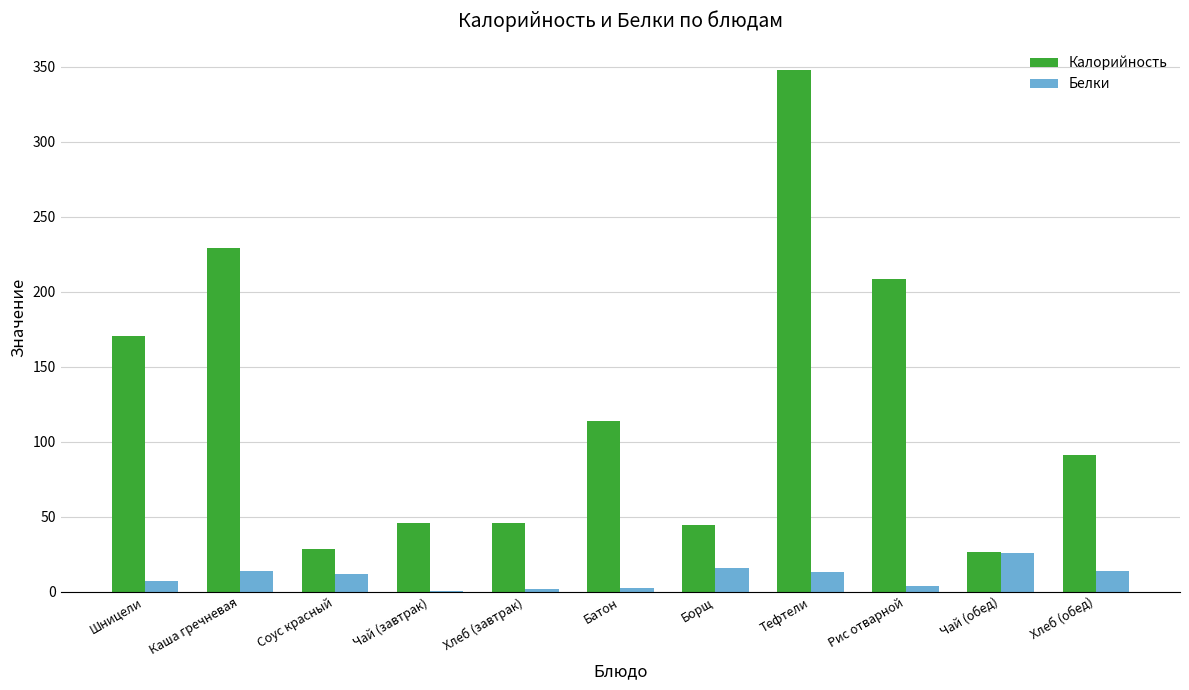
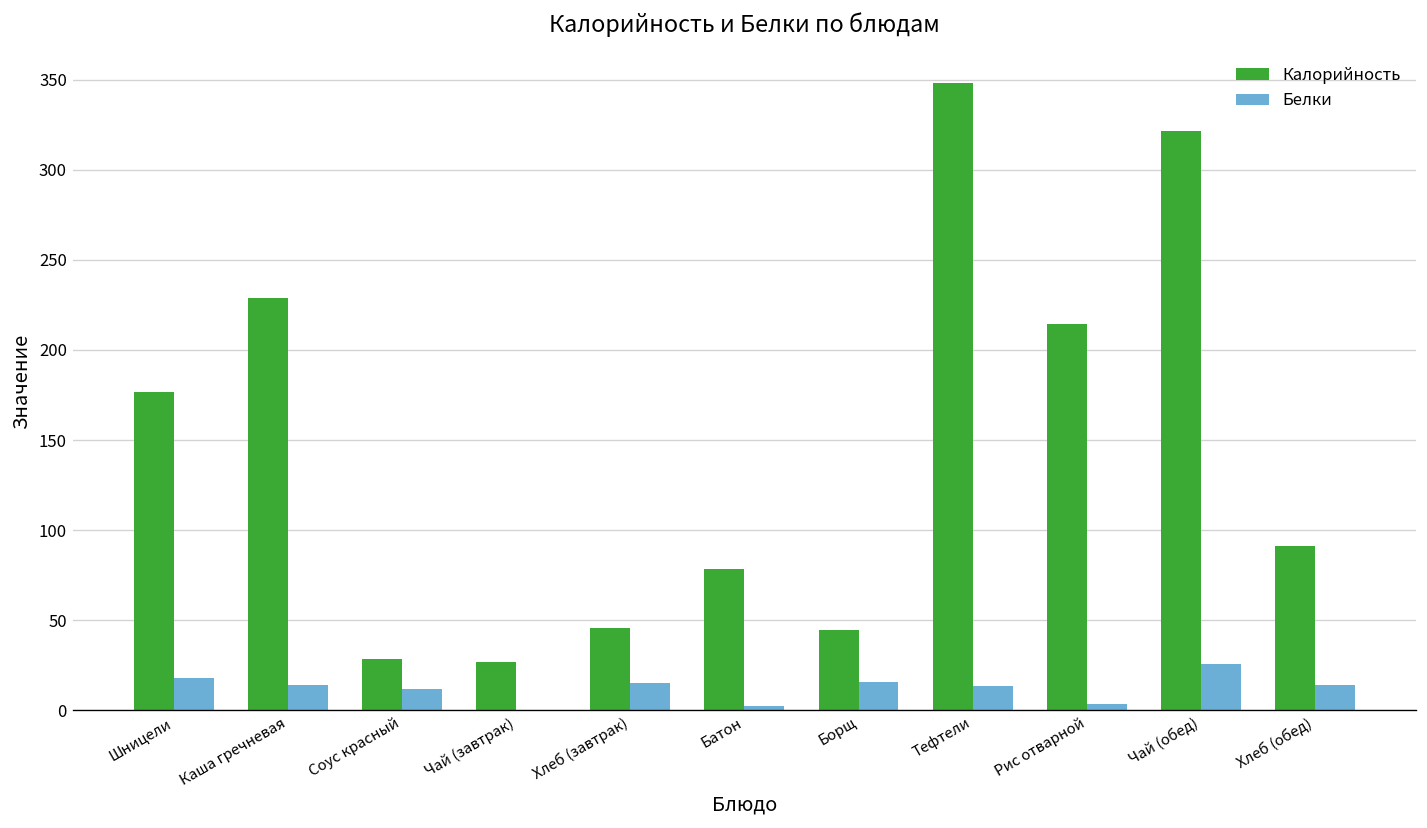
Калорийность, Шницели: 171 -> 177
Белки, Шницели: 7 -> 18
Калорийность, Чай (завтрак): 46 -> 27
Белки, Хлеб (завтрак): 2 -> 15
Калорийность, Батон: 114 -> 79
Калорийность, Рис отварной: 209 -> 214
Калорийность, Чай (обед): 27 -> 322
